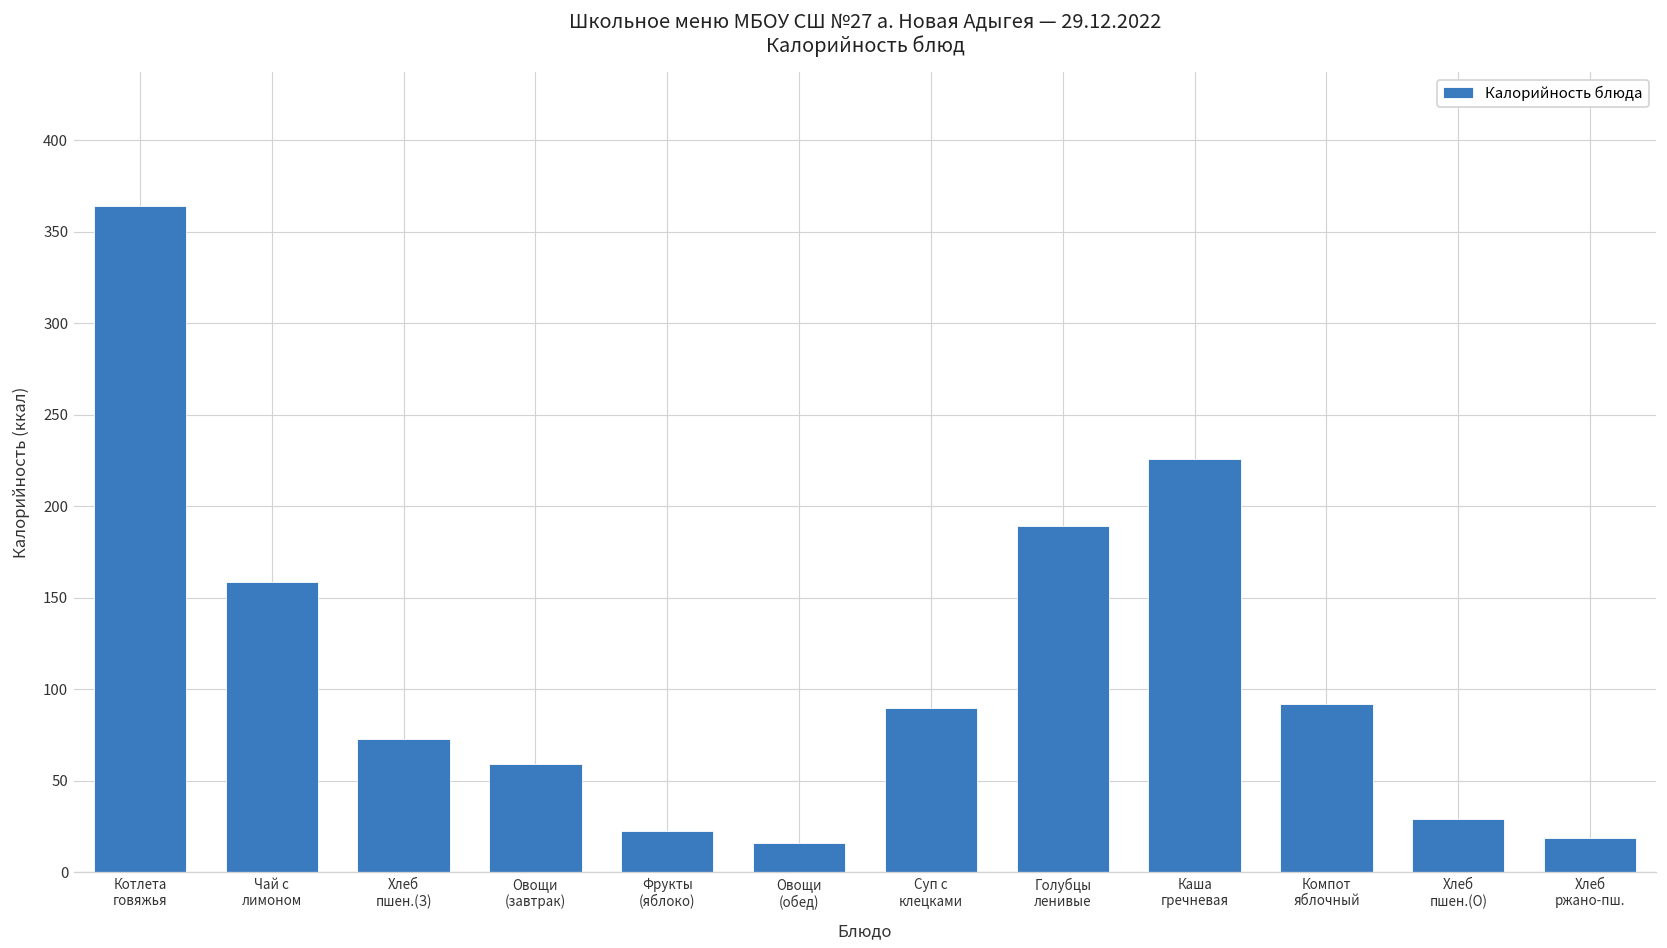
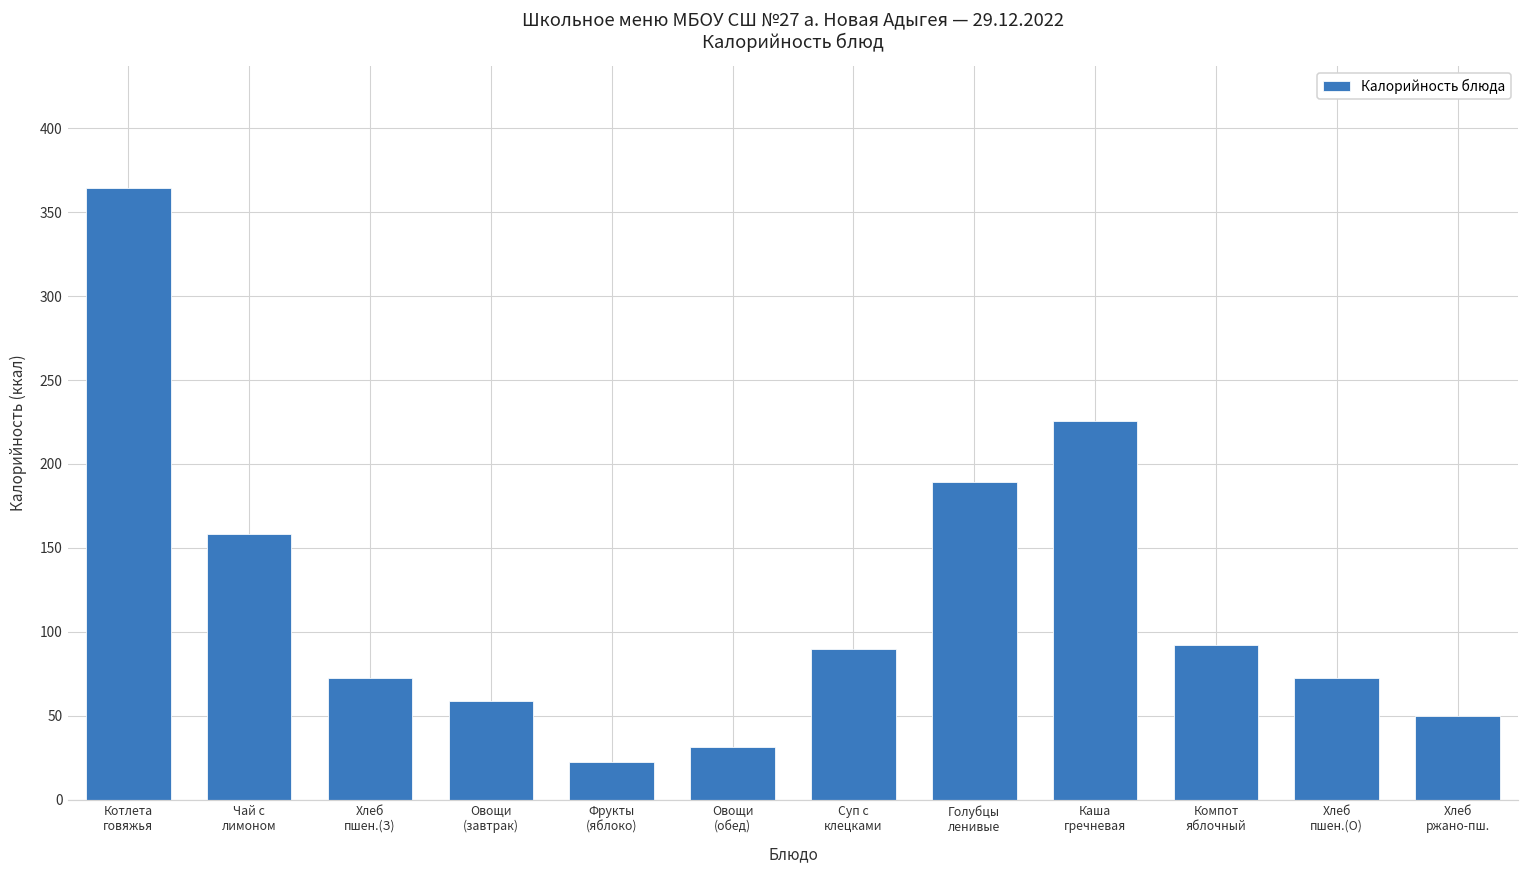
Овощи (обед): 16 -> 32
Хлеб пшен.(О): 29 -> 73
Хлеб ржано-пш.: 19 -> 50
